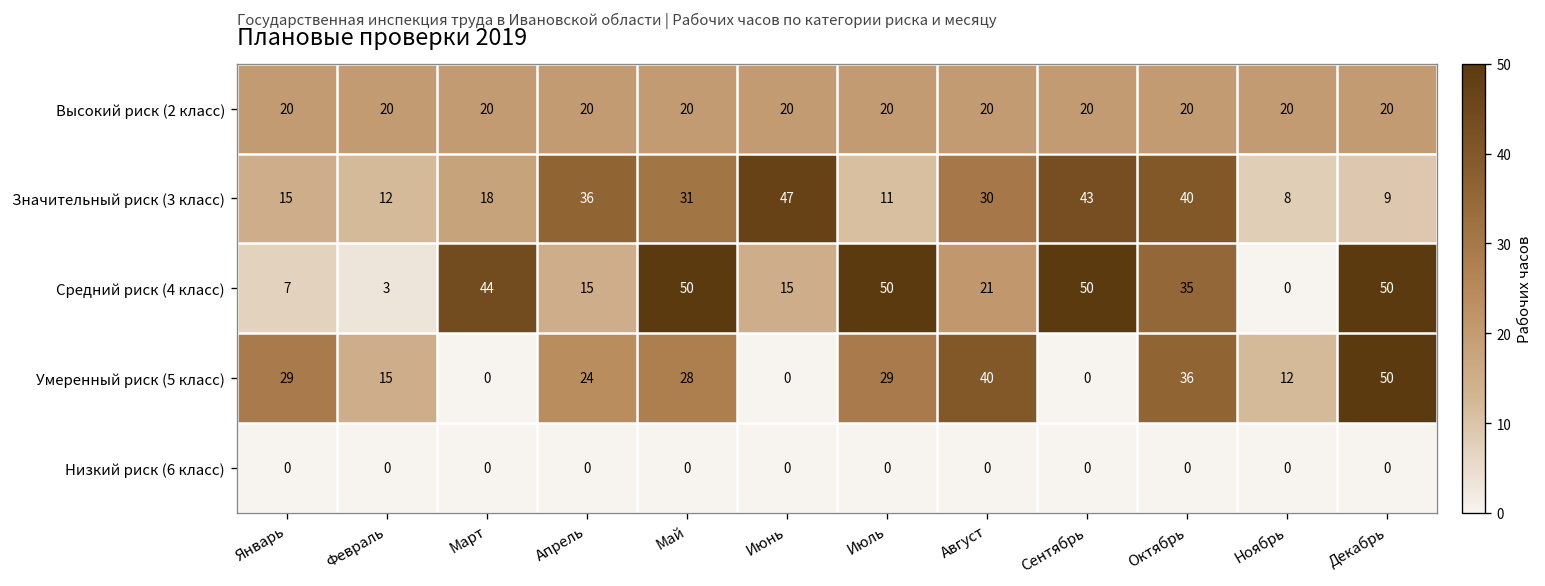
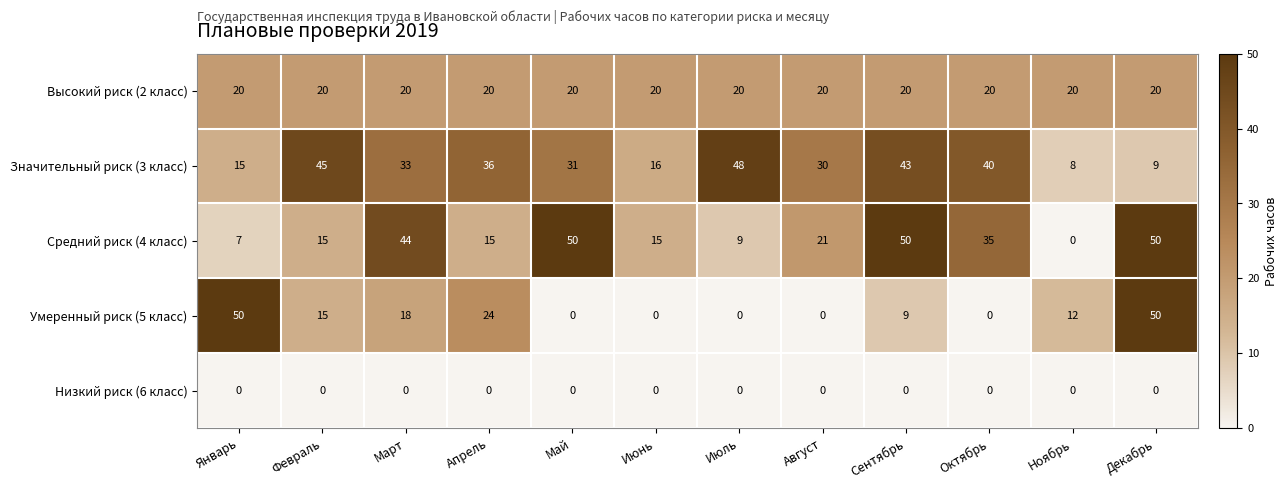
Значительный риск (3 класс), Февраль: 12 -> 45
Значительный риск (3 класс), Март: 18 -> 33
Значительный риск (3 класс), Июнь: 47 -> 16
Значительный риск (3 класс), Июль: 11 -> 48
Средний риск (4 класс), Февраль: 3 -> 15
Средний риск (4 класс), Июль: 50 -> 9
Умеренный риск (5 класс), Январь: 29 -> 50
Умеренный риск (5 класс), Март: 0 -> 18
Умеренный риск (5 класс), Май: 28 -> 0
Умеренный риск (5 класс), Июль: 29 -> 0
Умеренный риск (5 класс), Август: 40 -> 0
Умеренный риск (5 класс), Сентябрь: 0 -> 9
Умеренный риск (5 класс), Октябрь: 36 -> 0
